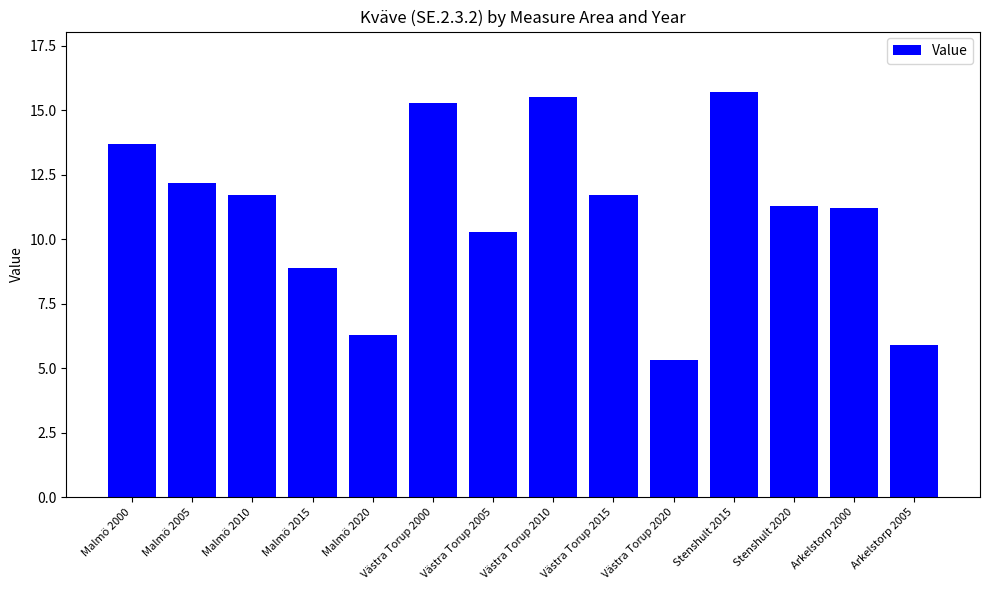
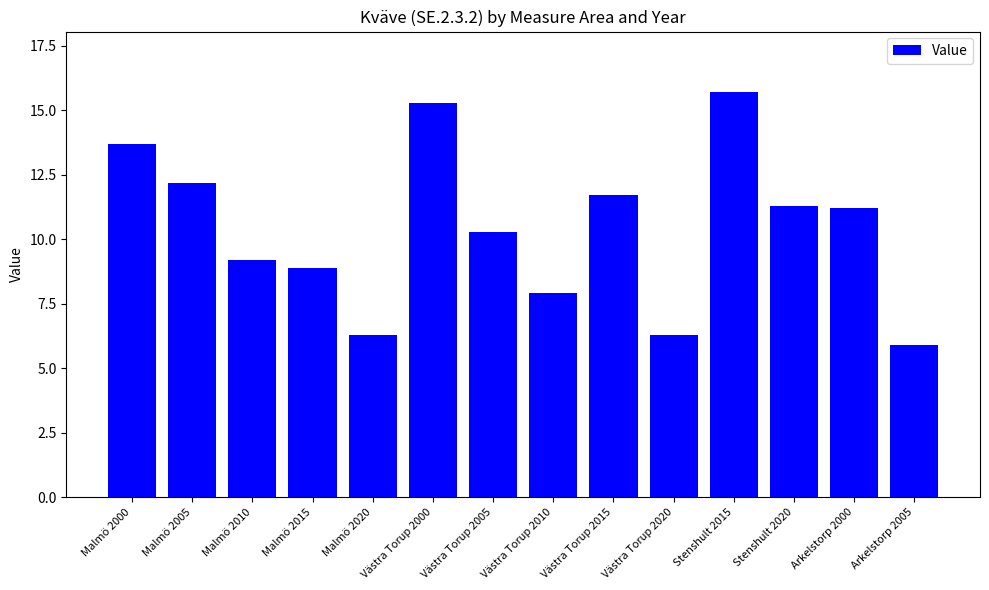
Malmö 2010: 11.7 -> 9.2
Västra Torup 2010: 15.5 -> 7.9
Västra Torup 2020: 5.3 -> 6.3
